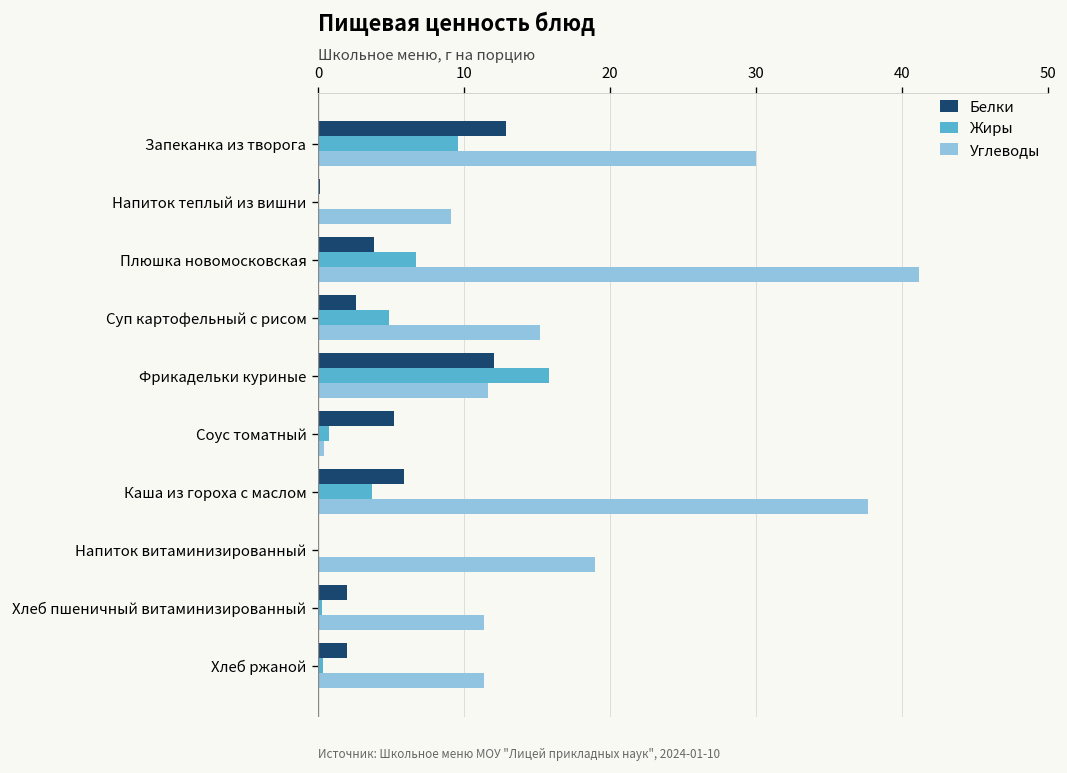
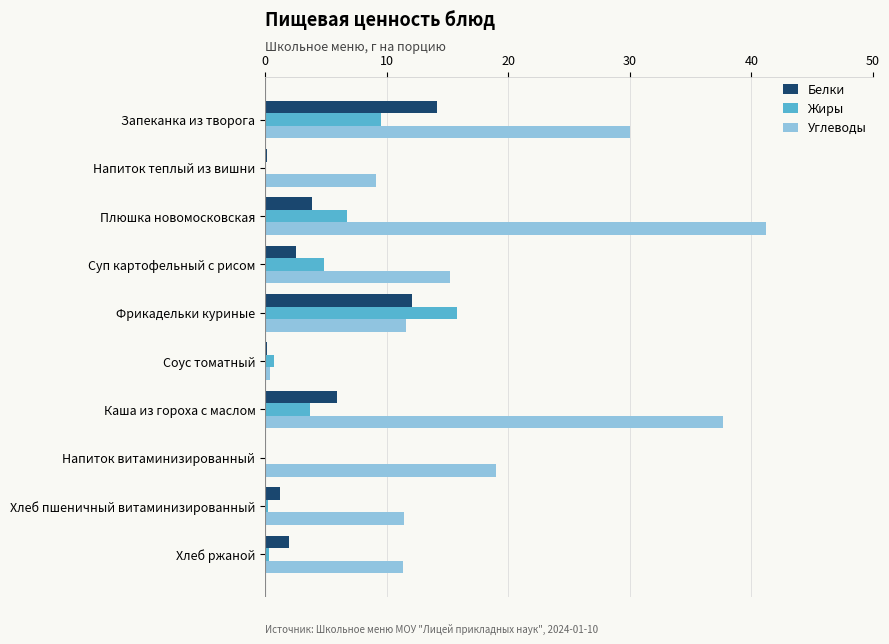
Белки, Запеканка из творога: 12.9 -> 14.1
Белки, Соус томатный: 5.2 -> 0.1
Белки, Хлеб пшеничный витаминизированный: 2.0 -> 1.2
